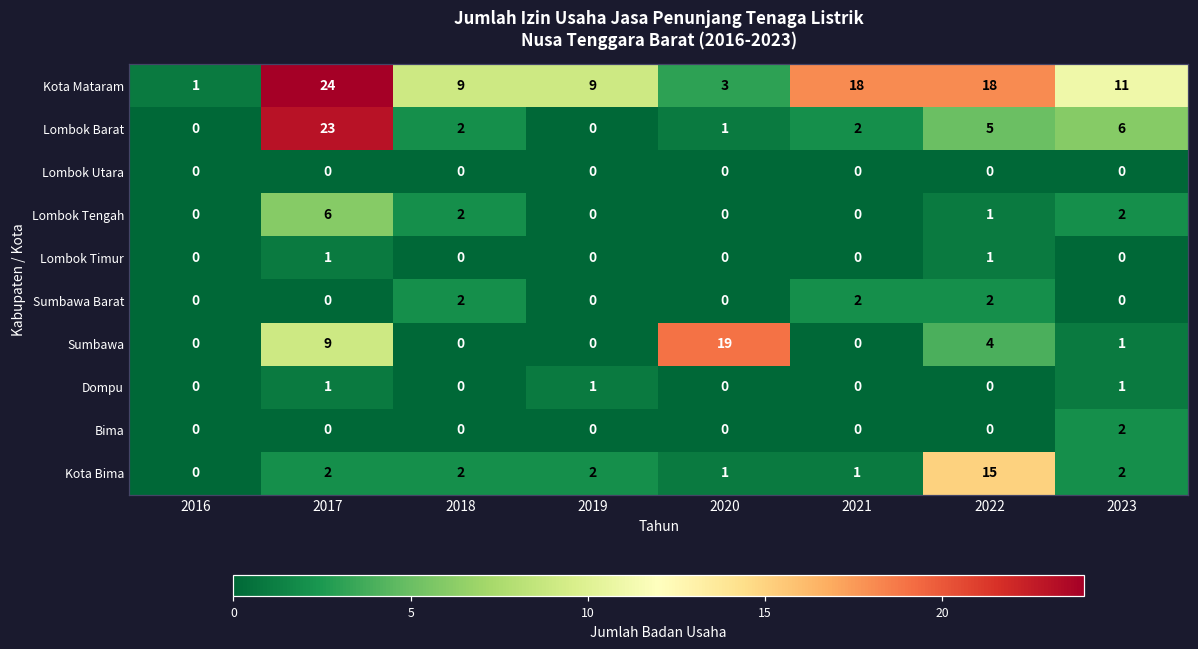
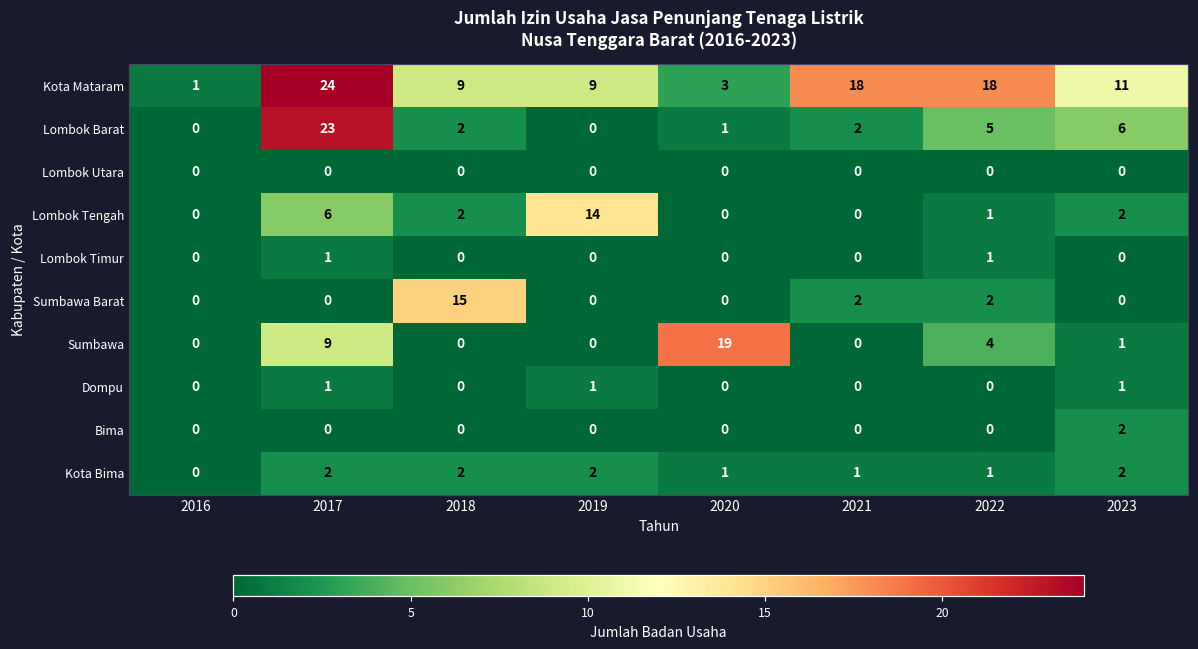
Lombok Tengah, 2019: 0 -> 14
Sumbawa Barat, 2018: 2 -> 15
Kota Bima, 2022: 15 -> 1
